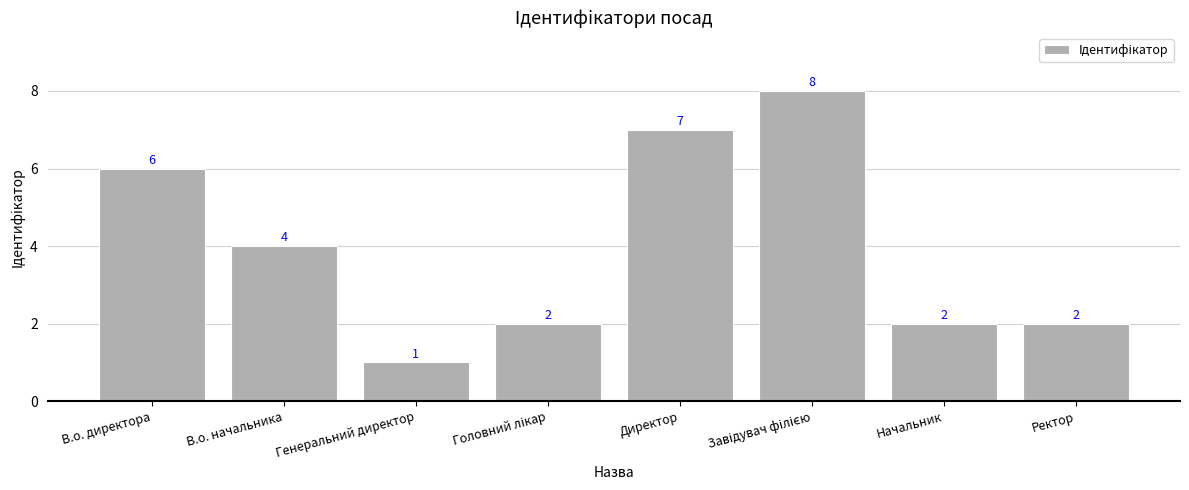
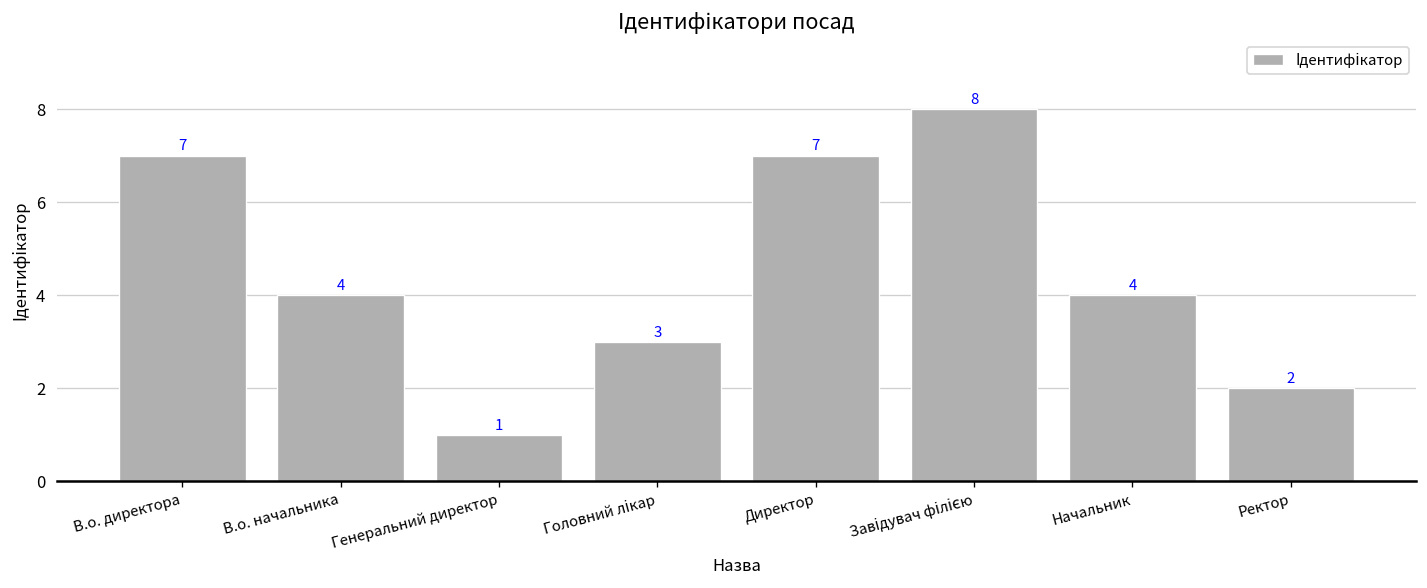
В.о. директора: 6 -> 7
Головний лікар: 2 -> 3
Начальник: 2 -> 4
